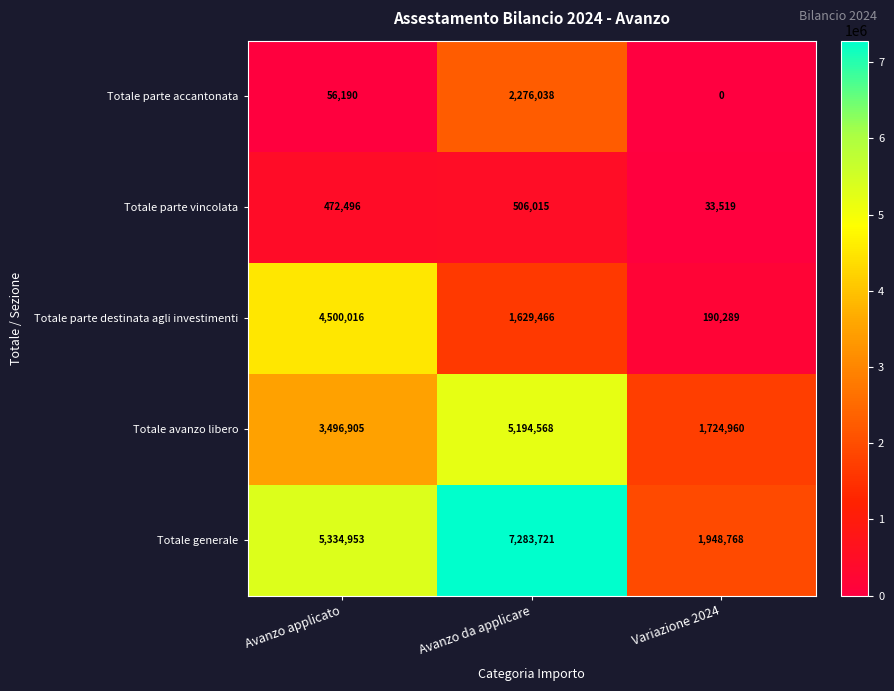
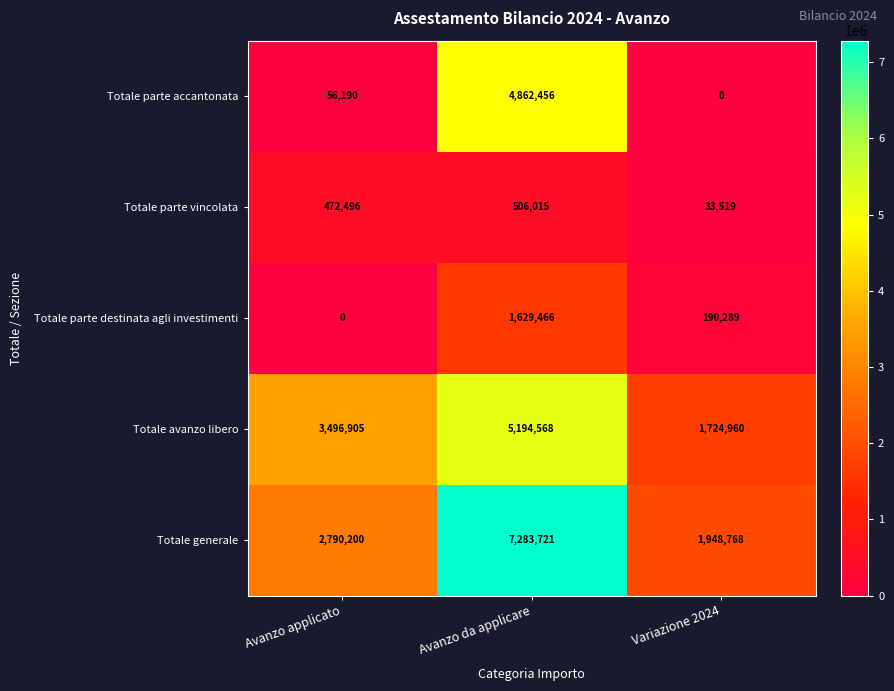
Totale parte accantonata, Avanzo da applicare: 2,276,038 -> 4,862,456
Totale parte destinata agli investimenti, Avanzo applicato: 4,500,016 -> 0
Totale generale, Avanzo applicato: 5,334,953 -> 2,790,200
